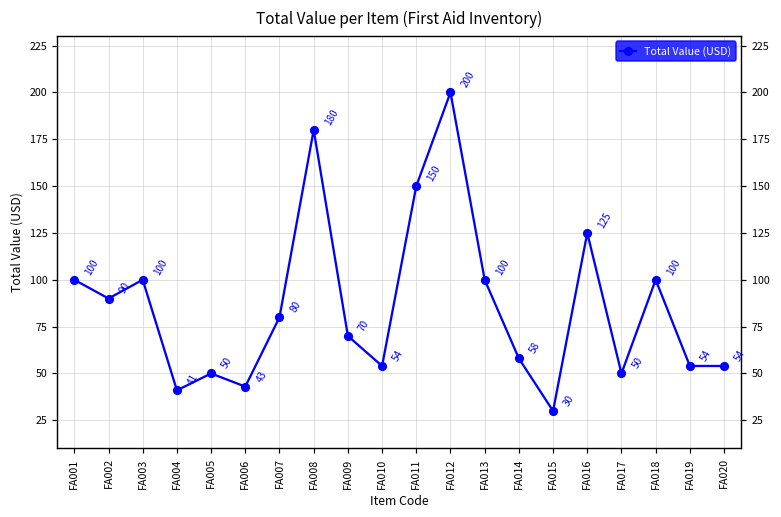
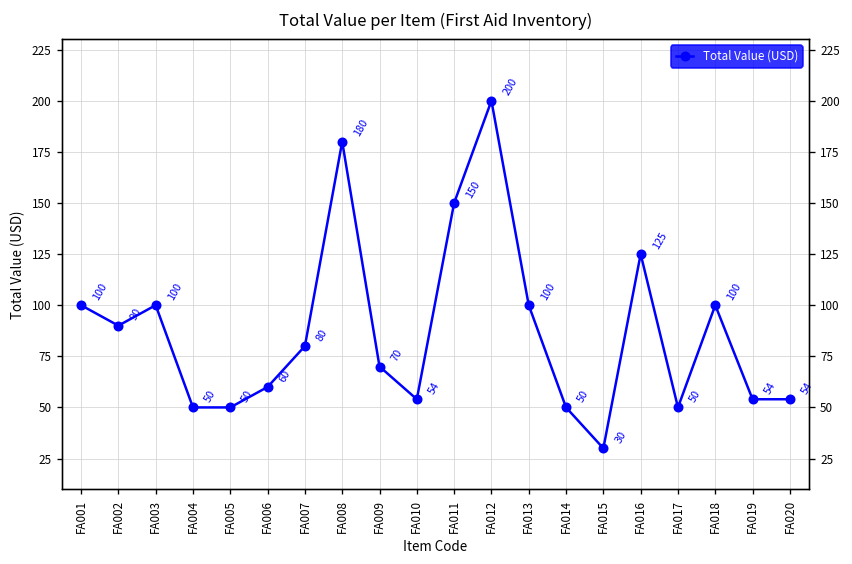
FA004: 41 -> 50
FA006: 43 -> 60
FA014: 58 -> 50
